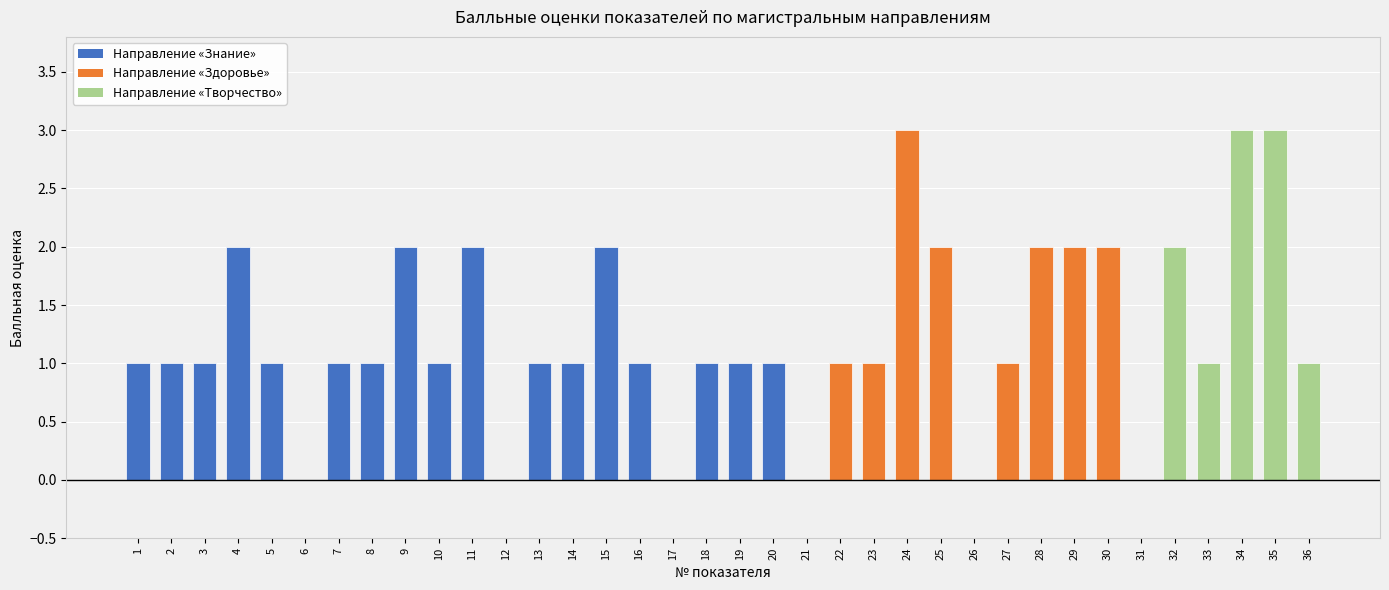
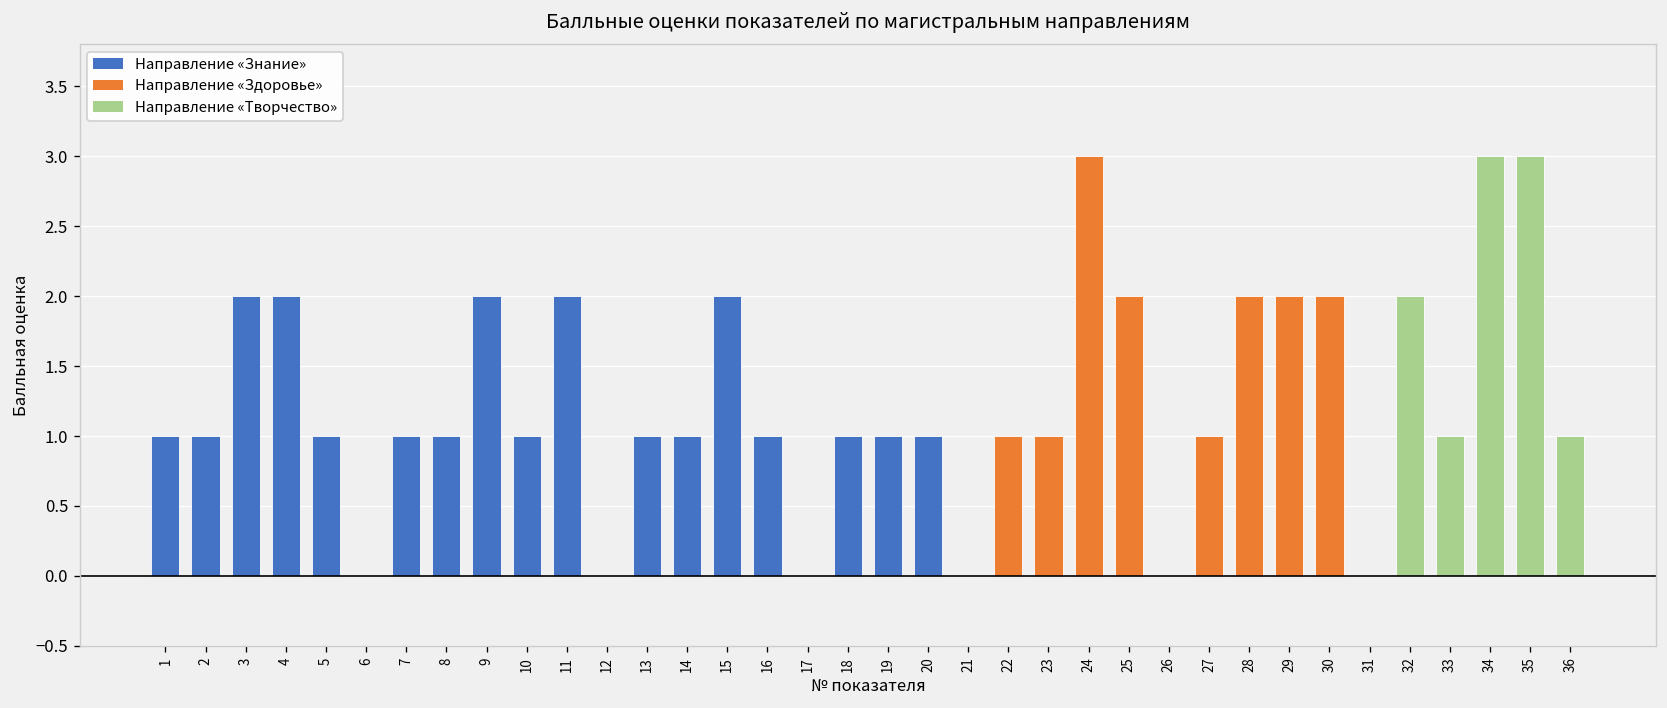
3: 1 -> 2
